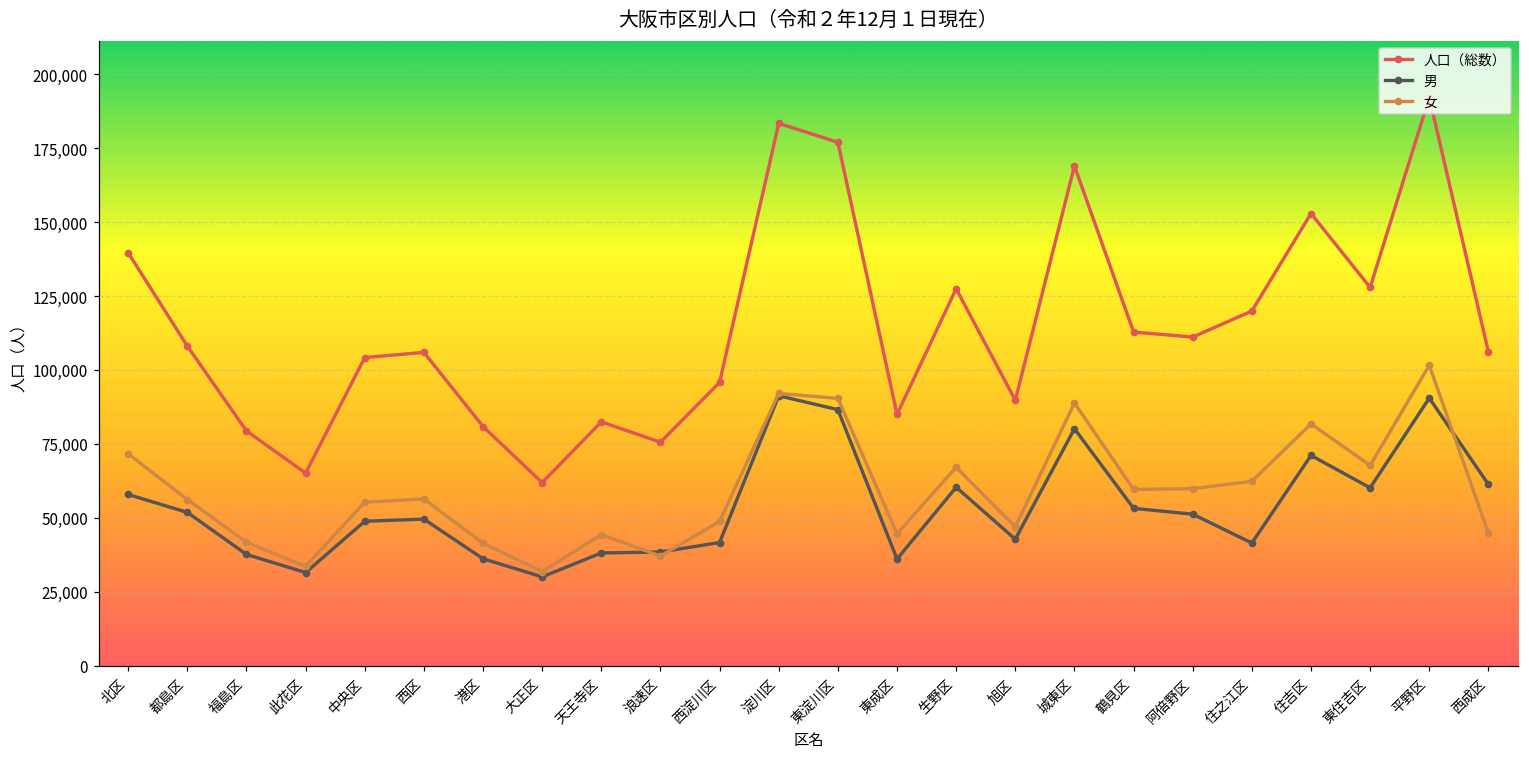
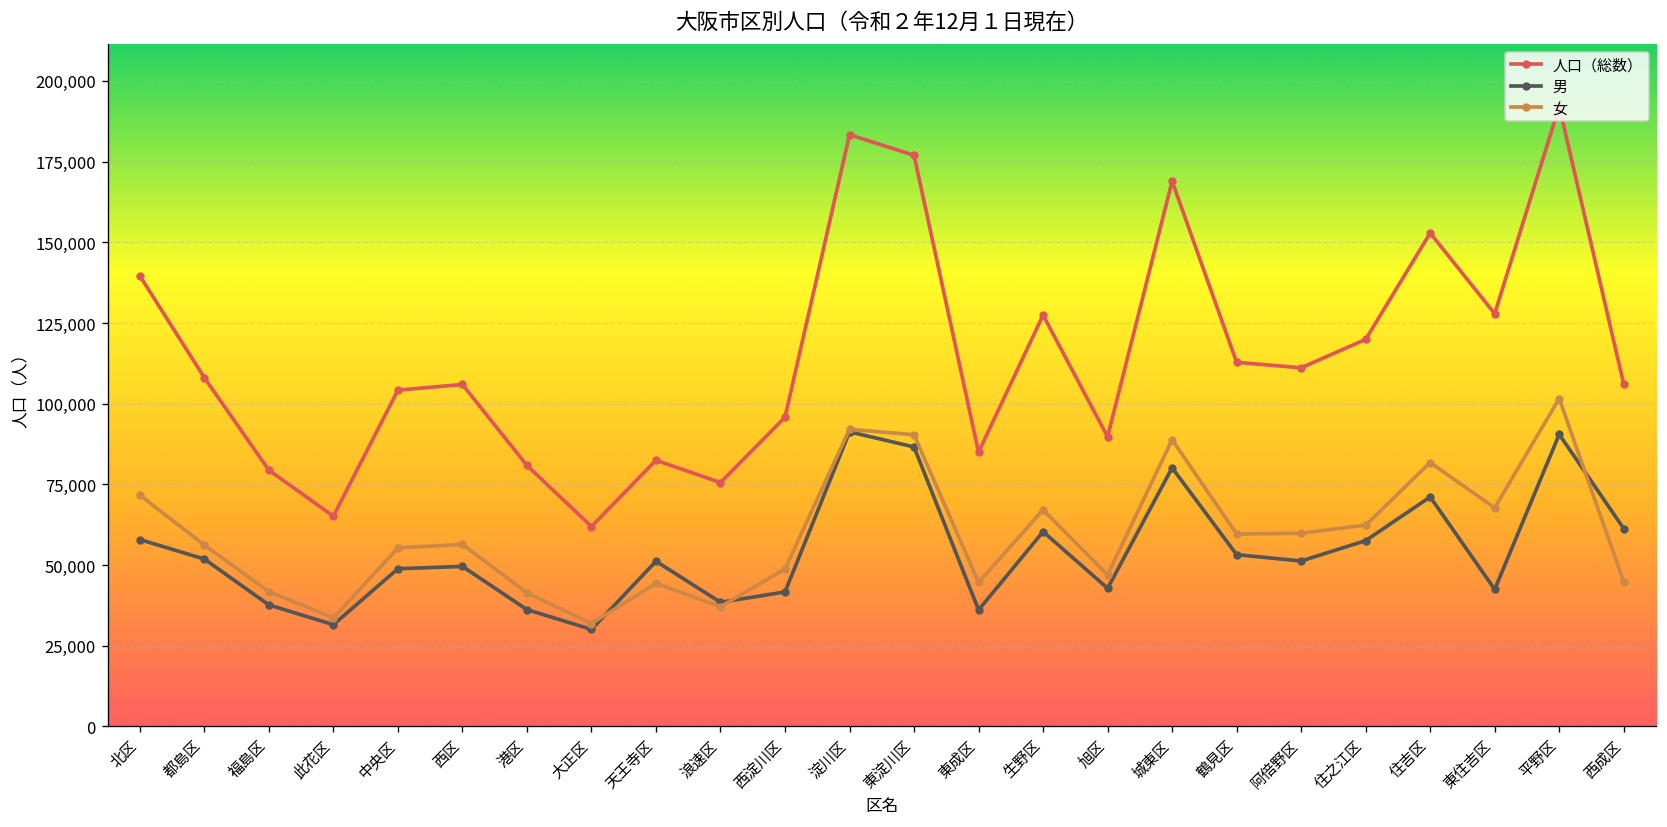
男, 天王寺区: 38,000 -> 51,000
男, 住之江区: 42,000 -> 58,000
男, 東住吉区: 60,000 -> 42,000
